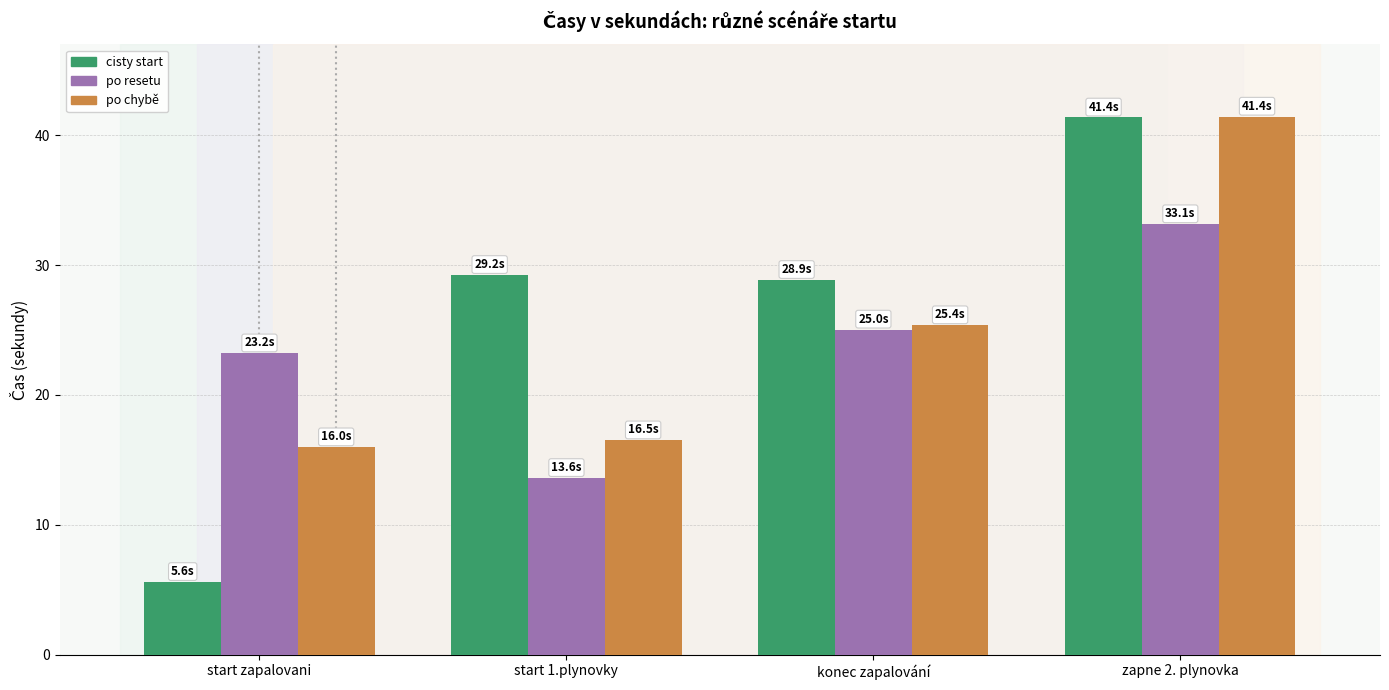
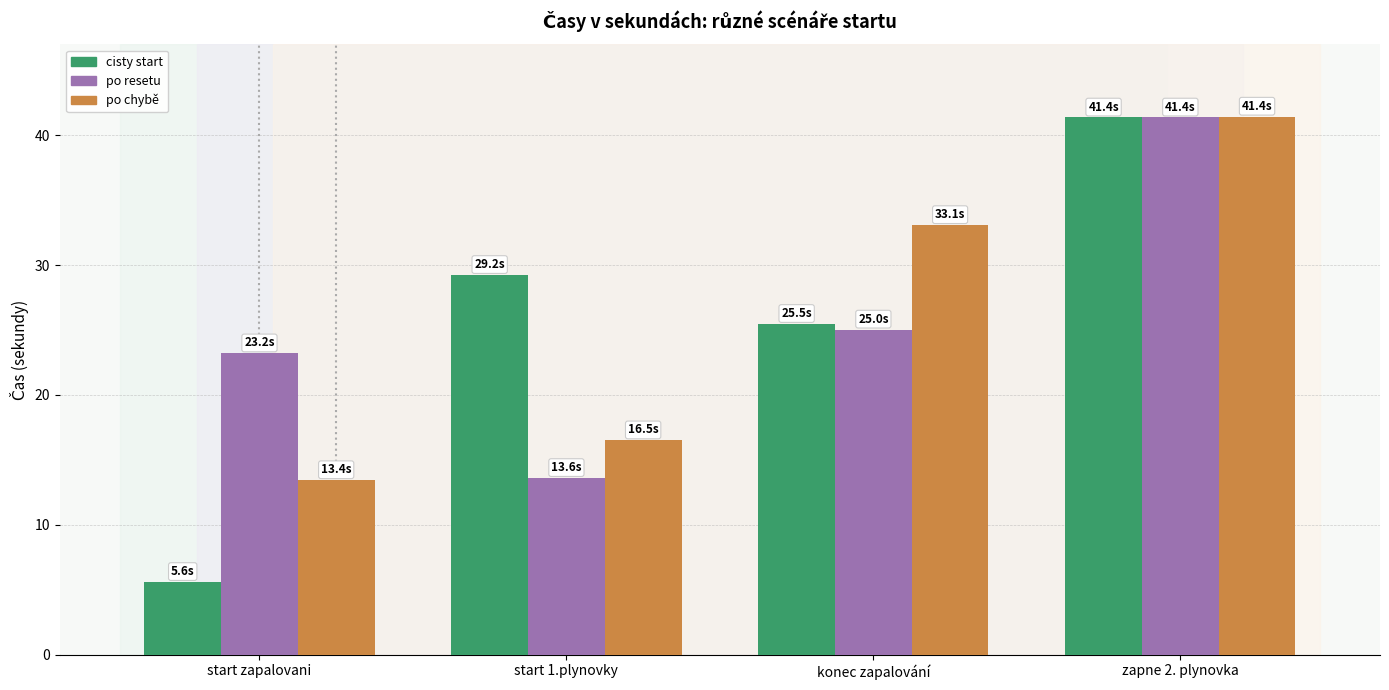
po chybě, start zapalovani: 16.0s -> 13.4s
cisty start, konec zapalování: 28.9s -> 25.5s
po chybě, konec zapalování: 25.4s -> 33.1s
po resetu, zapne 2. plynovka: 33.1s -> 41.4s
